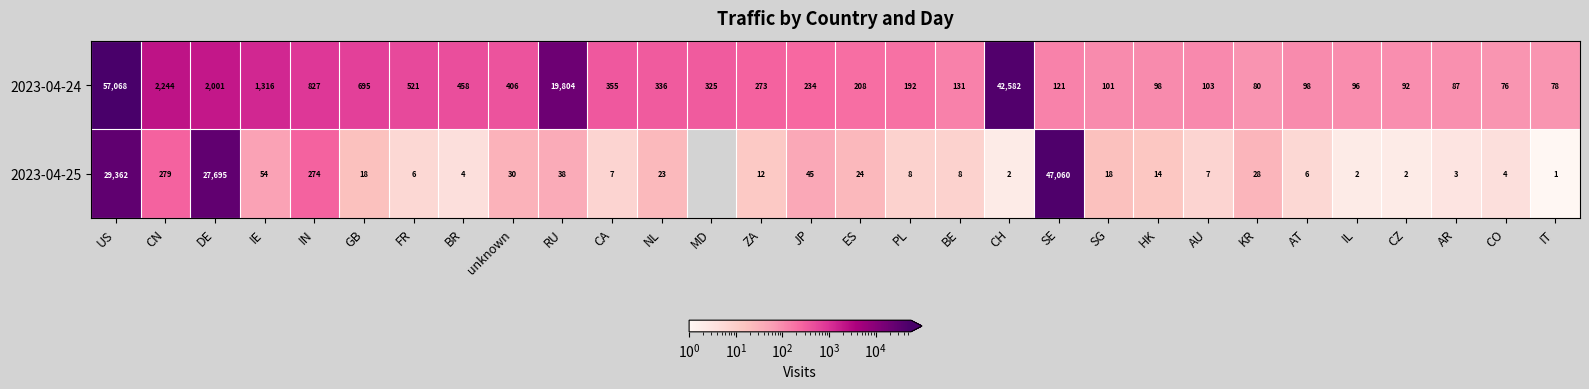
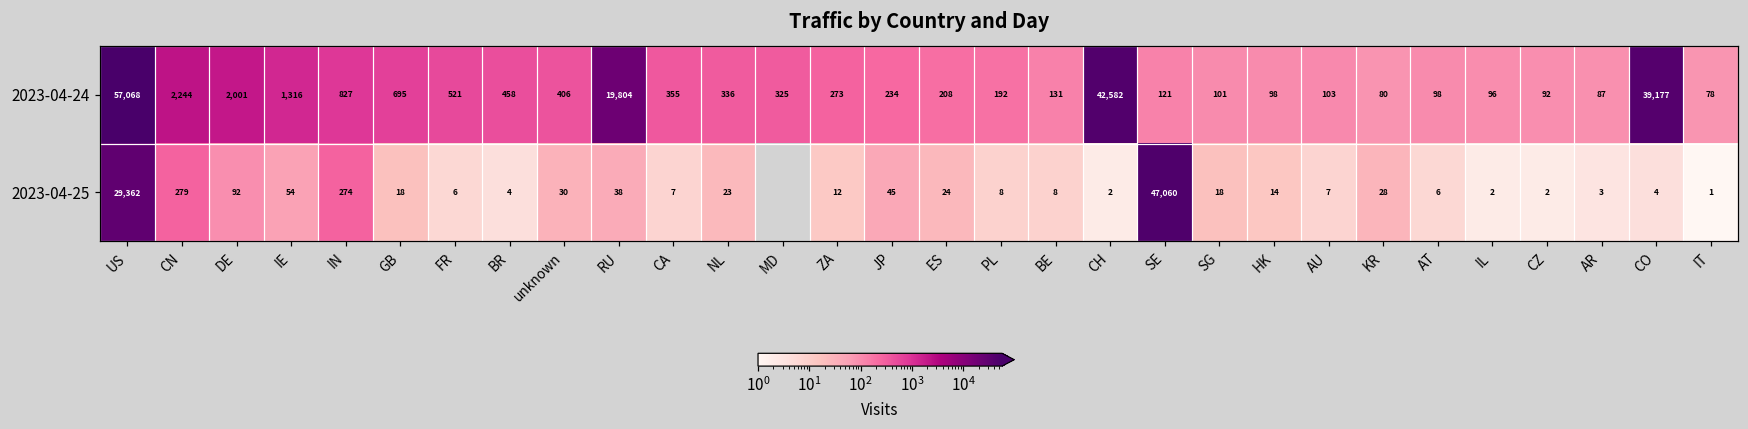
2023-04-24, CO: 76 -> 39,177
2023-04-25, DE: 27,695 -> 92
